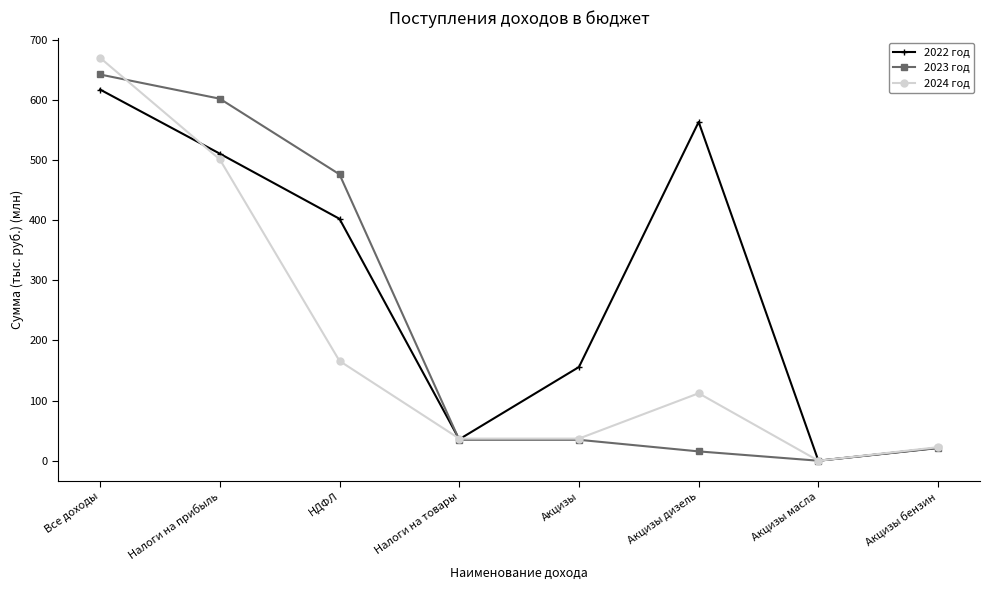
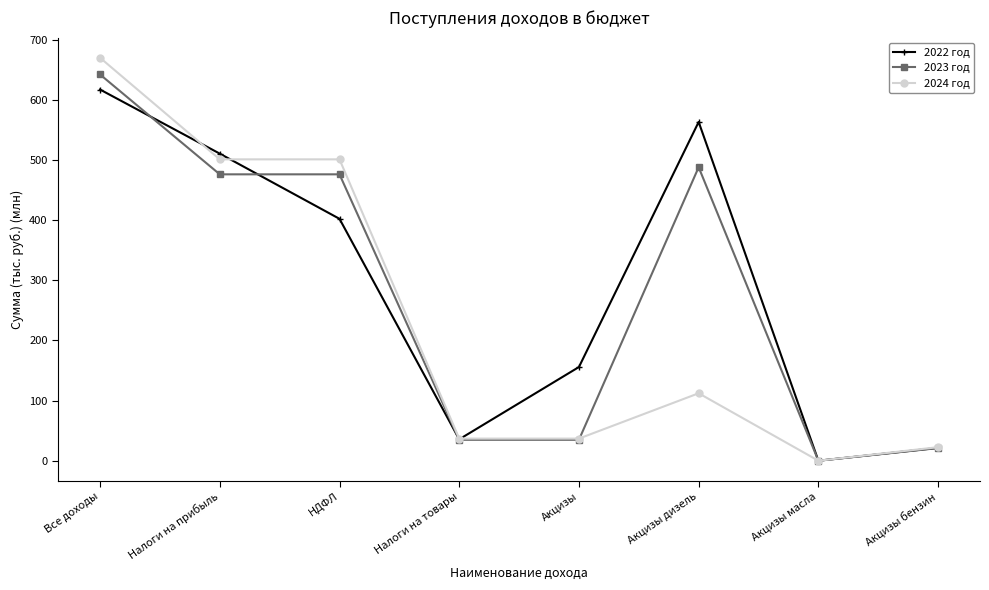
2023 год, Налоги на прибыль: 600 -> 480
2024 год, НДФЛ: 170 -> 500
2023 год, Акцизы дизель: 20 -> 490
